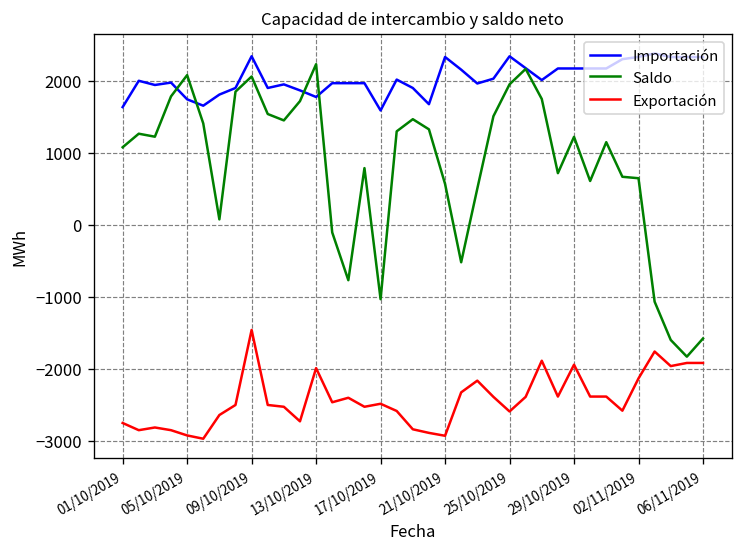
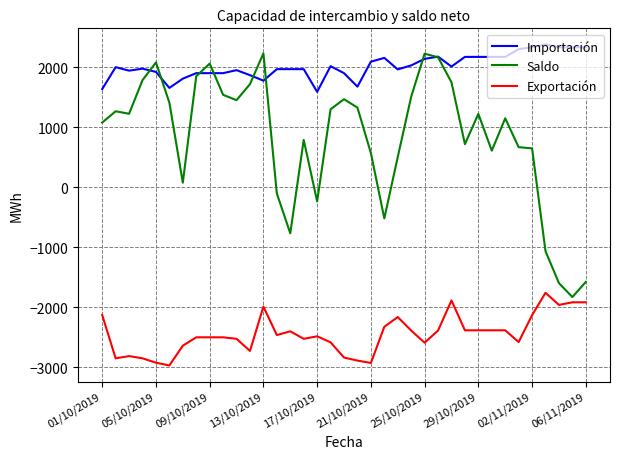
Exportación, 01/10/2019: -2800 -> -2100
Importación, 05/10/2019: 1700 -> 1900
Importación, 09/10/2019: 2300 -> 1900
Exportación, 09/10/2019: -1500 -> -2500
Saldo, 17/10/2019: -1000 -> -200
Importación, 21/10/2019: 2300 -> 2100
Importación, 25/10/2019: 2300 -> 2100
Saldo, 25/10/2019: 2000 -> 2200
Exportación, 29/10/2019: -1900 -> -2400
